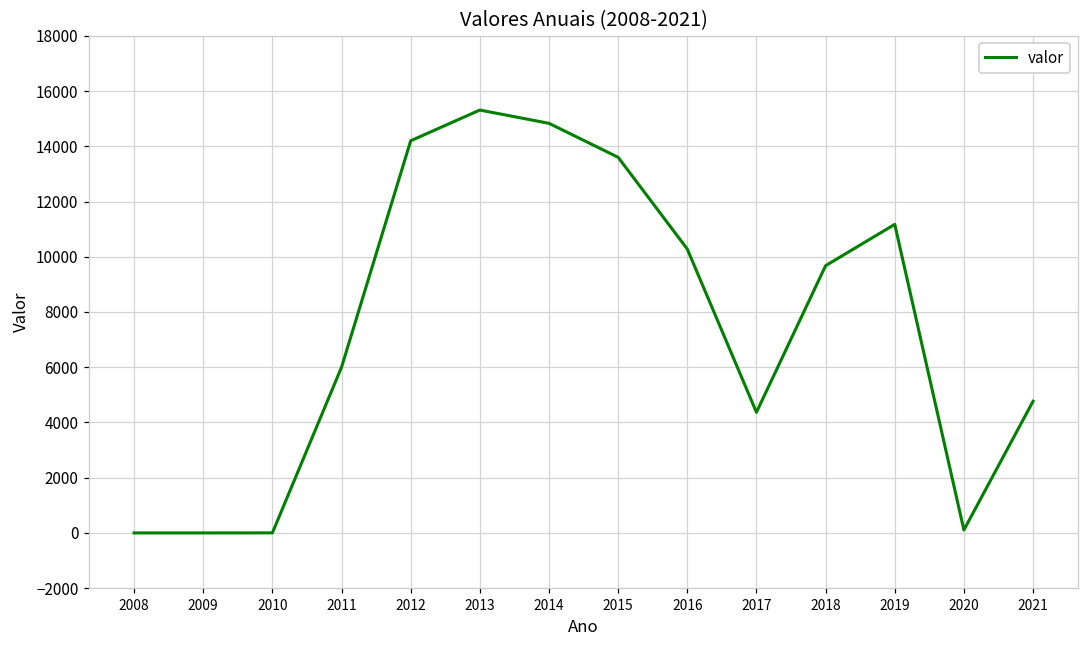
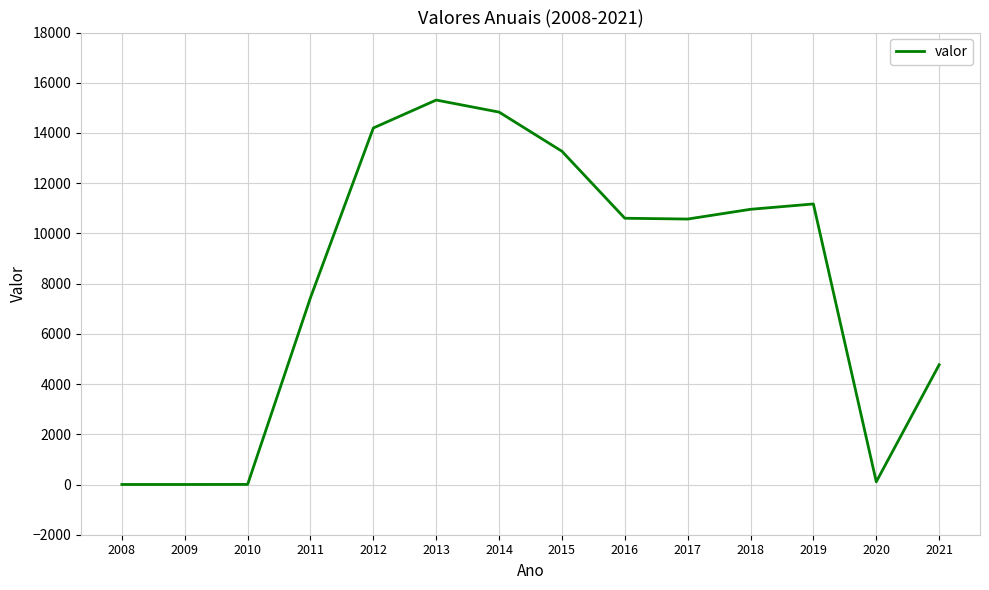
2011: 6000 -> 7400
2015: 13600 -> 13300
2016: 10300 -> 10600
2017: 4400 -> 10600
2018: 9700 -> 11000
